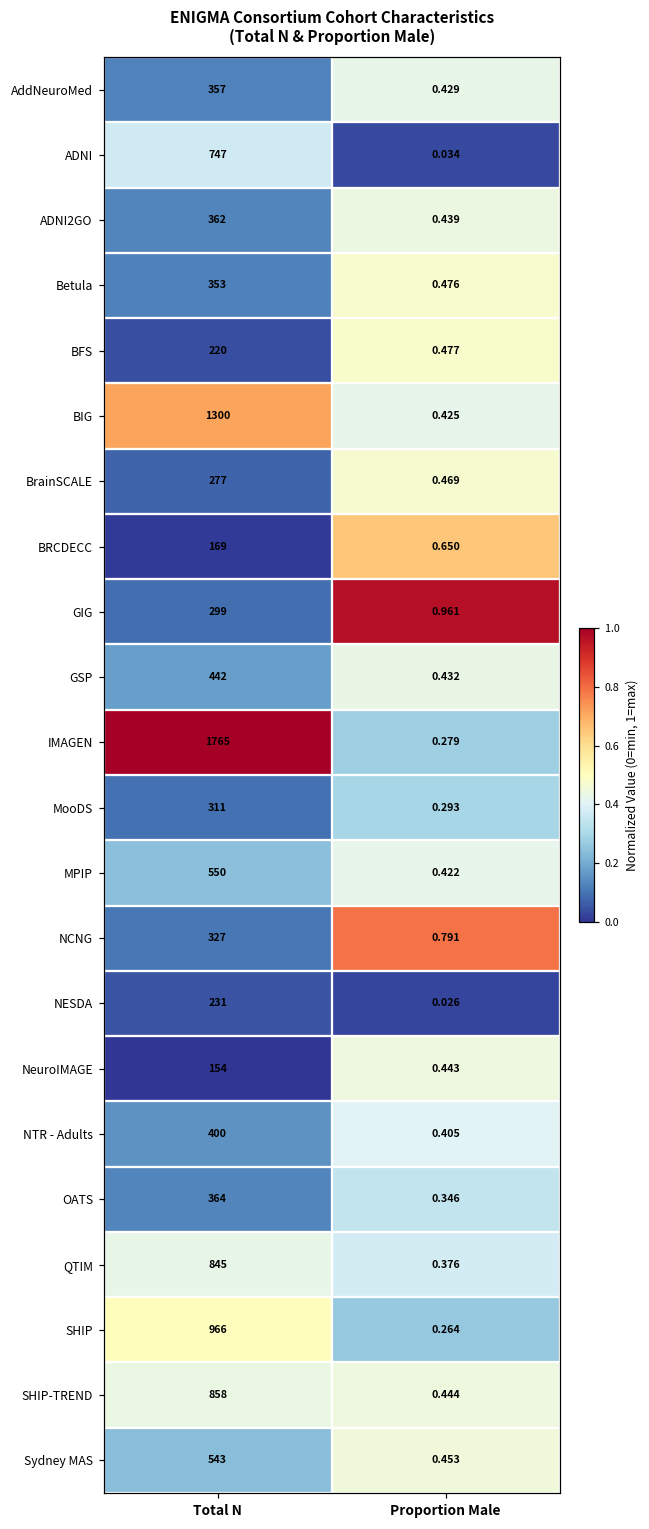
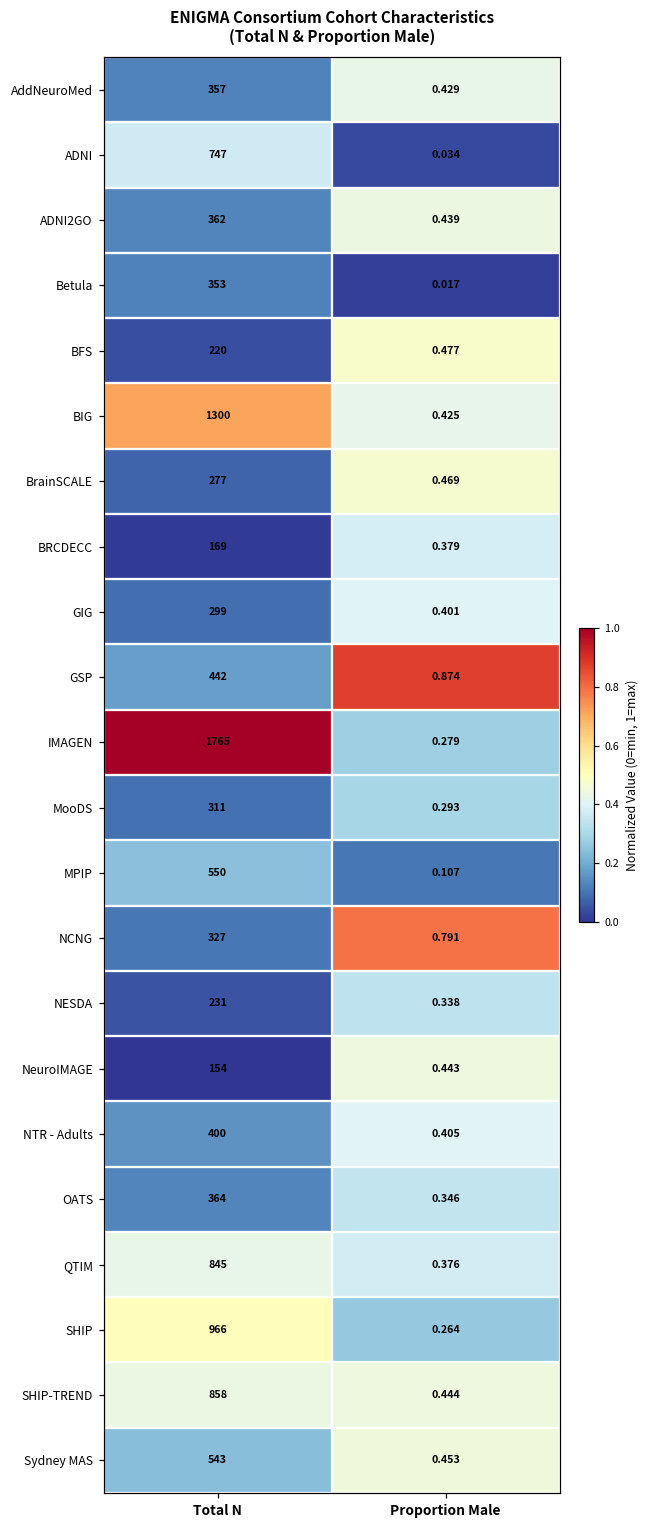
Betula, Proportion Male: 0.476 -> 0.017
BRCDECC, Proportion Male: 0.650 -> 0.379
GIG, Proportion Male: 0.961 -> 0.401
GSP, Proportion Male: 0.432 -> 0.874
MPIP, Proportion Male: 0.422 -> 0.107
NESDA, Proportion Male: 0.026 -> 0.338
